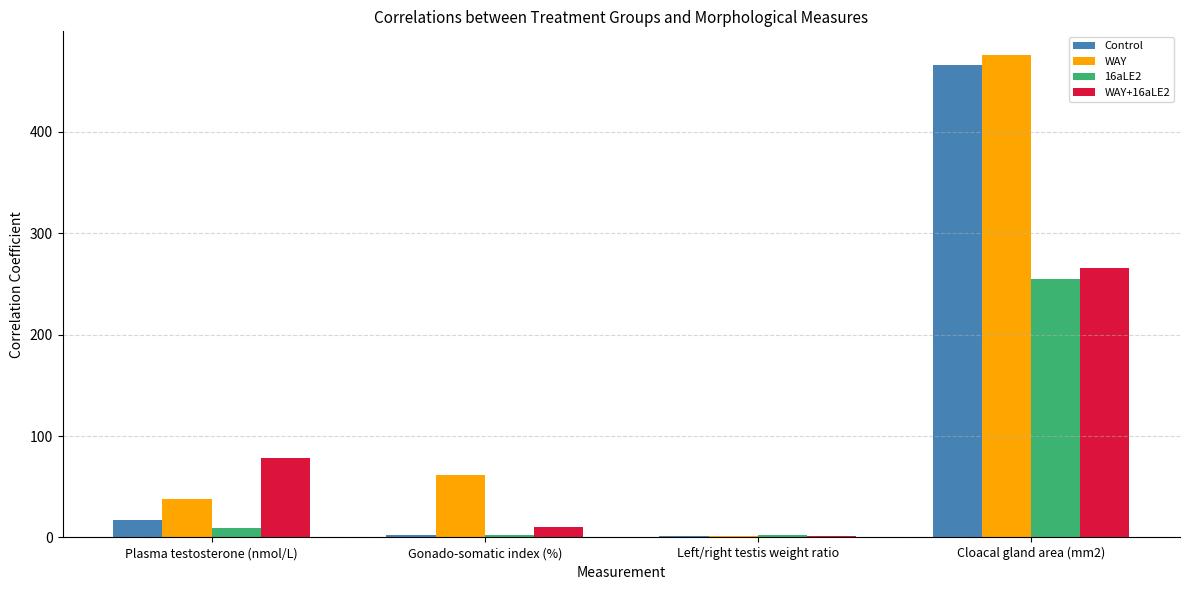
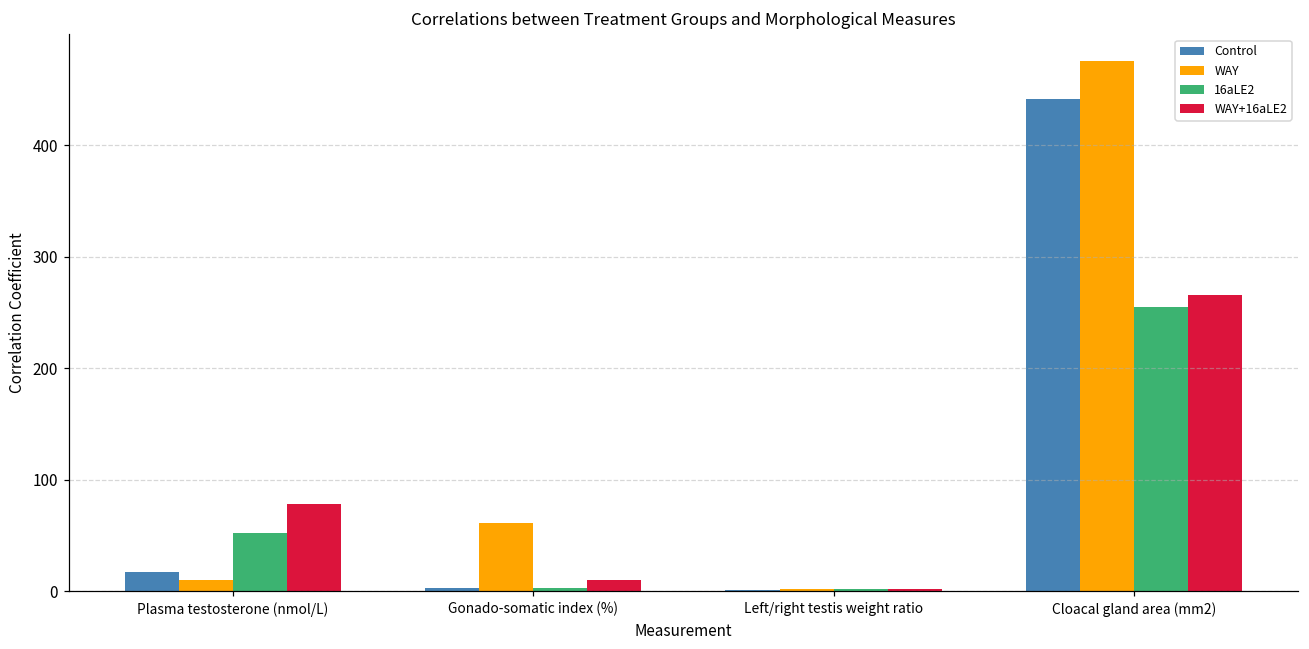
WAY, Plasma testosterone (nmol/L): 38 -> 10
16aLE2, Plasma testosterone (nmol/L): 9 -> 52
Control, Cloacal gland area (mm2): 466 -> 441
